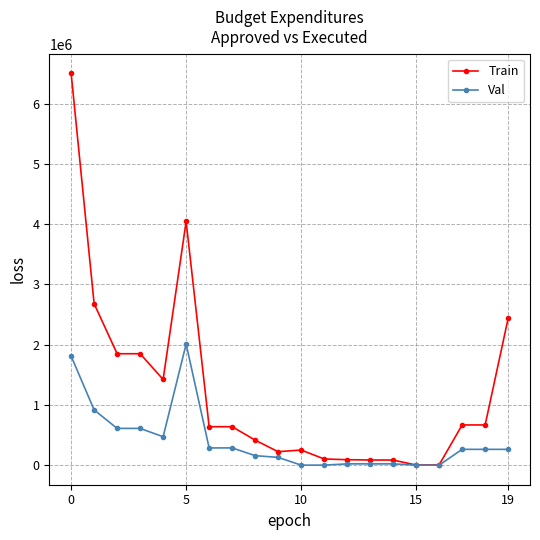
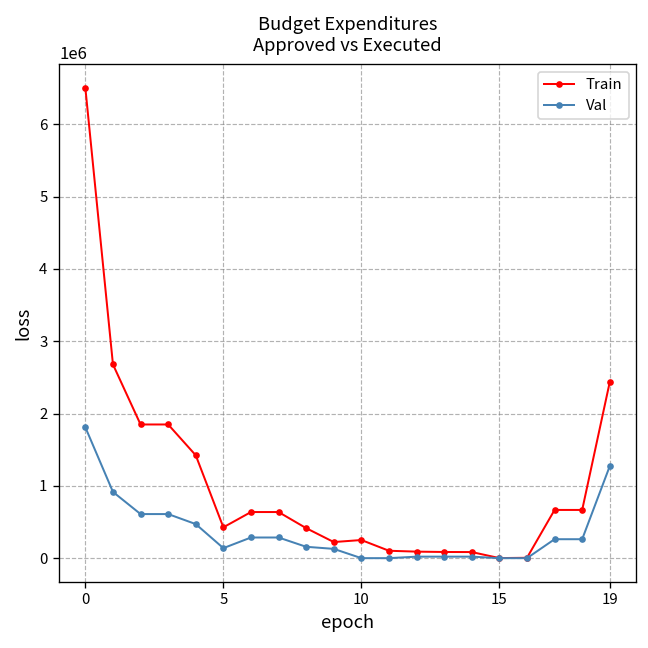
Train, 5: 4000000 -> 400000
Val, 5: 2000000 -> 100000
Val, 19: 300000 -> 1300000
